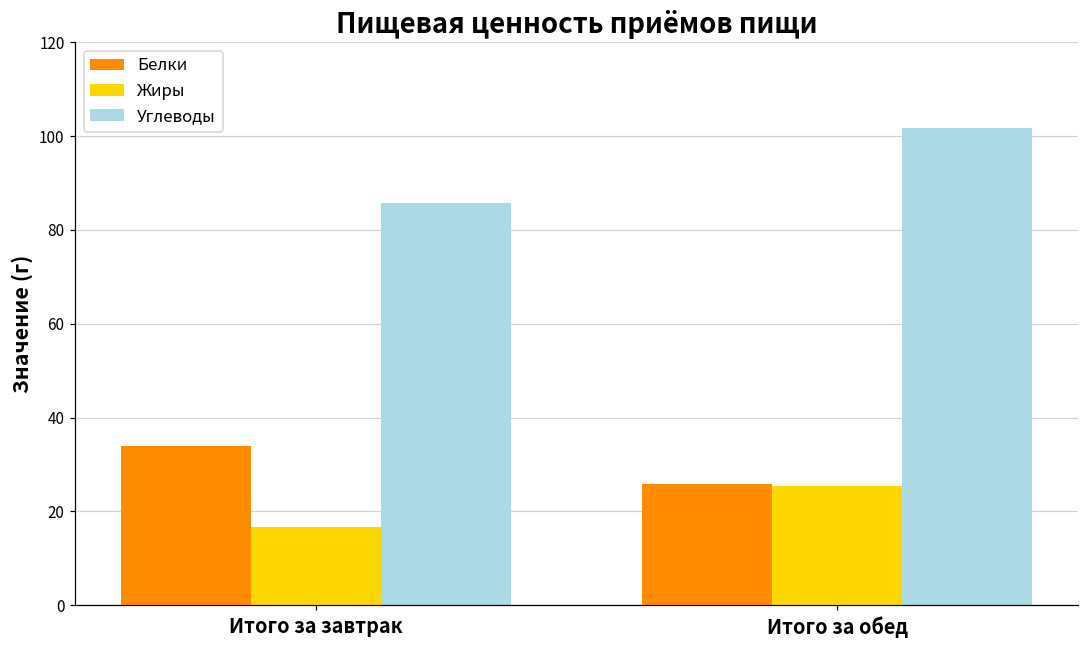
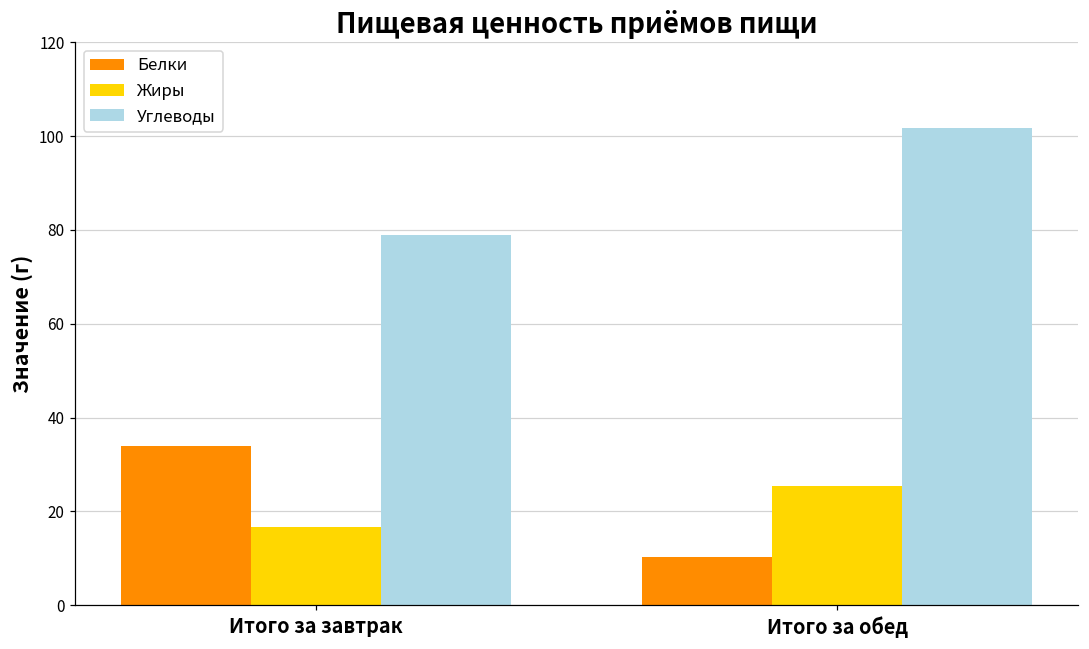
Углеводы, Итого за завтрак: 86 -> 79
Белки, Итого за обед: 26 -> 10
